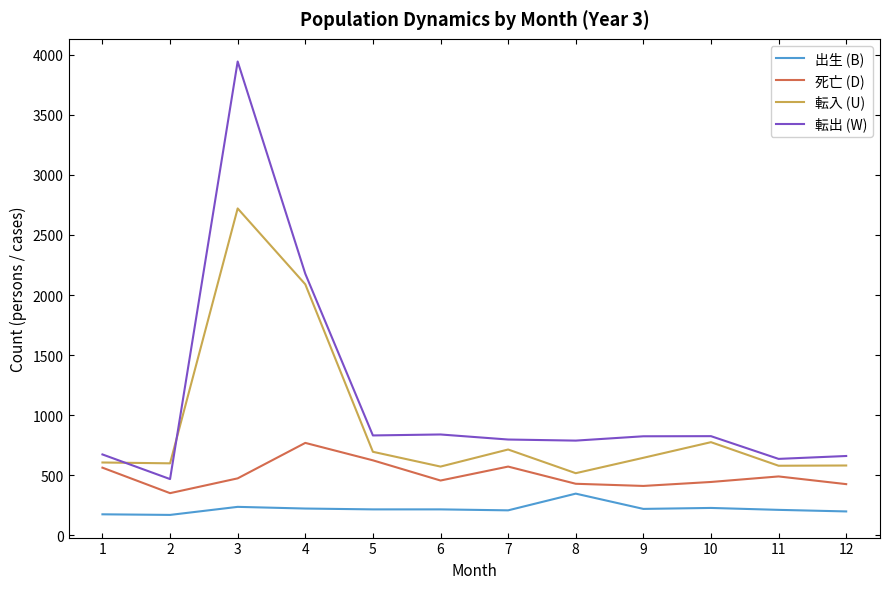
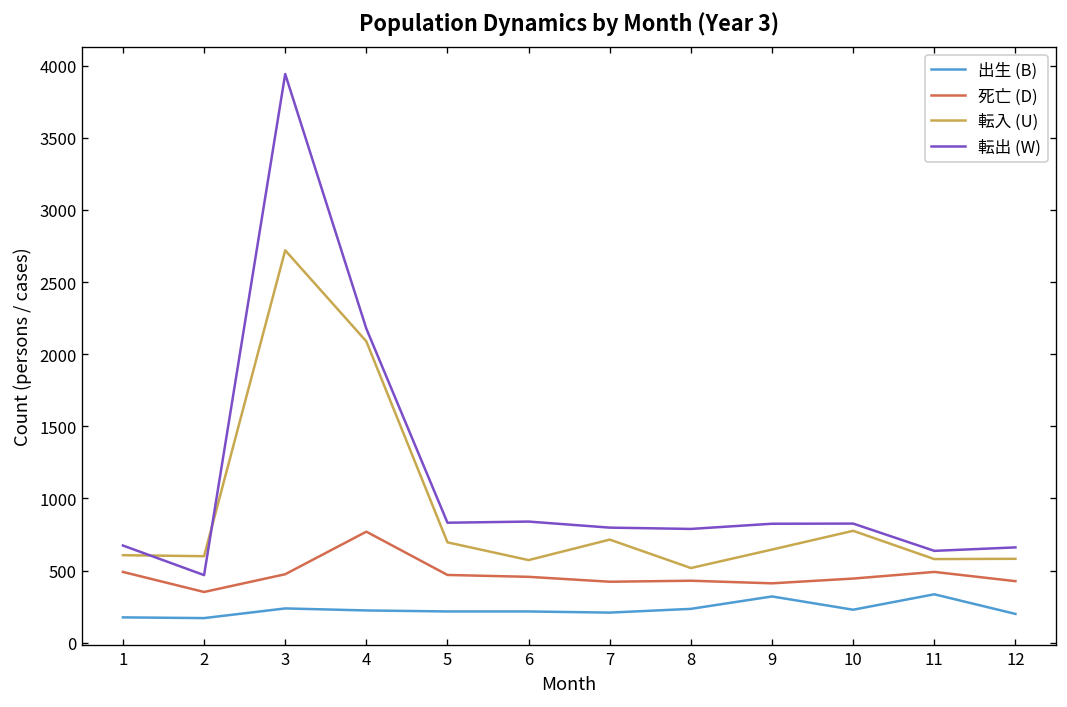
死亡 (D), 1: 560 -> 490
死亡 (D), 5: 630 -> 470
死亡 (D), 7: 570 -> 420
出生 (B), 8: 350 -> 240
出生 (B), 9: 220 -> 320
出生 (B), 11: 210 -> 340
